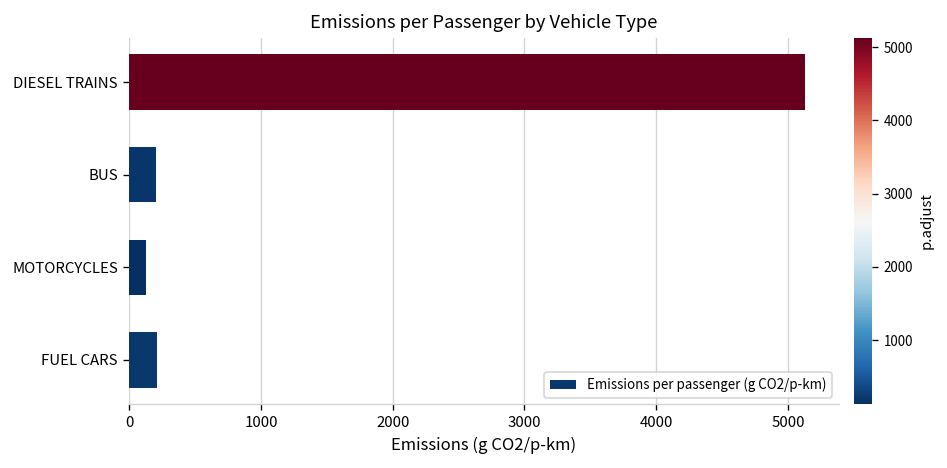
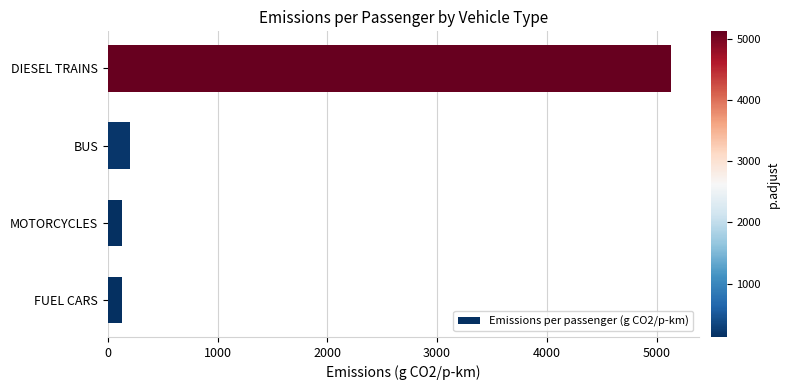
FUEL CARS: 210 -> 130
